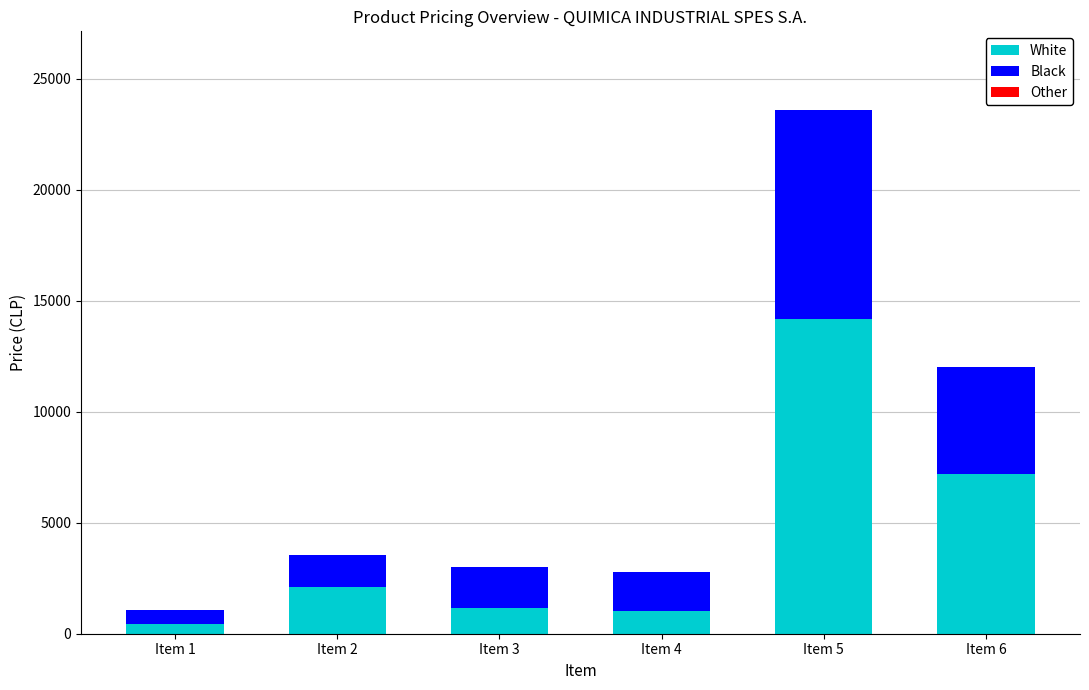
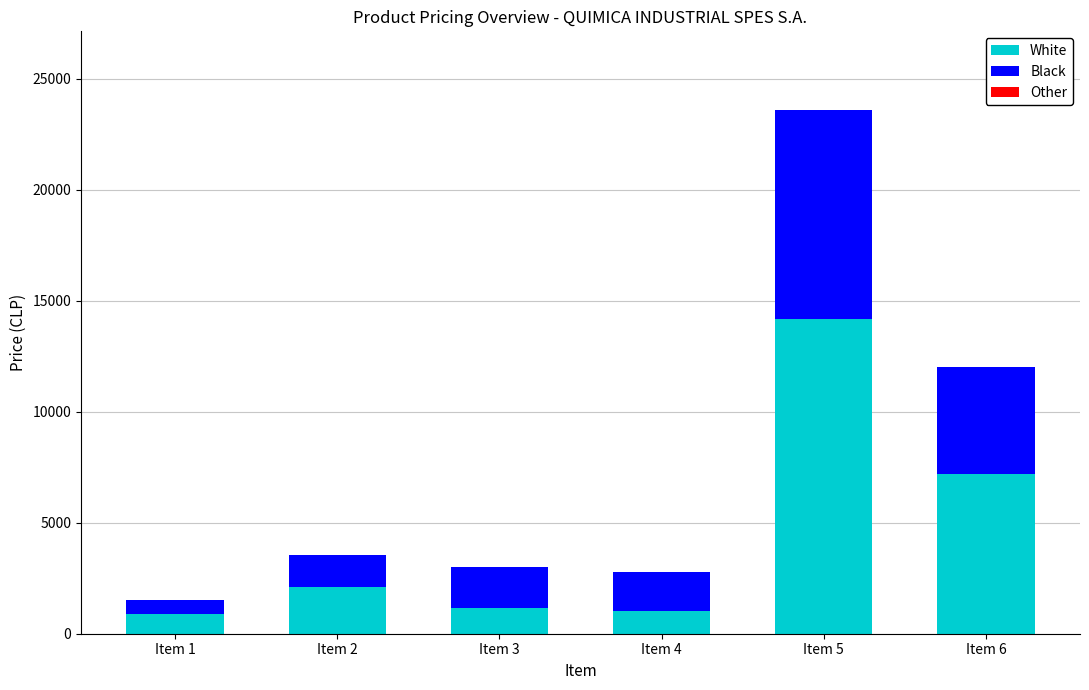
White, Item 1: 500 -> 900
